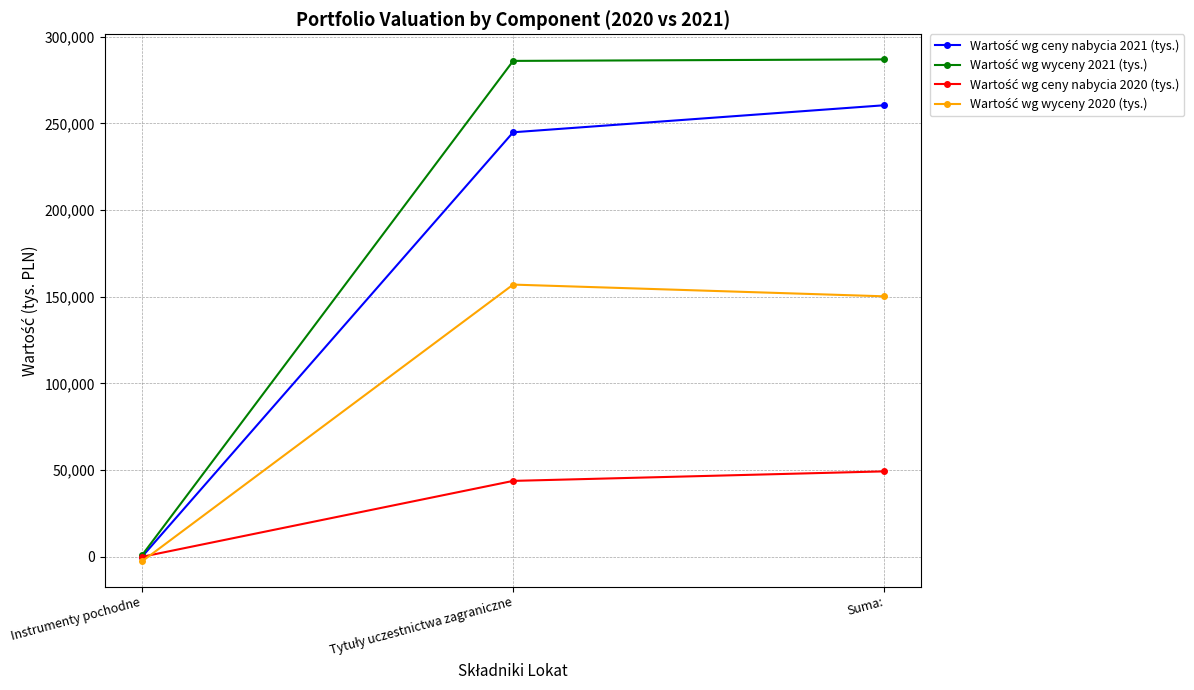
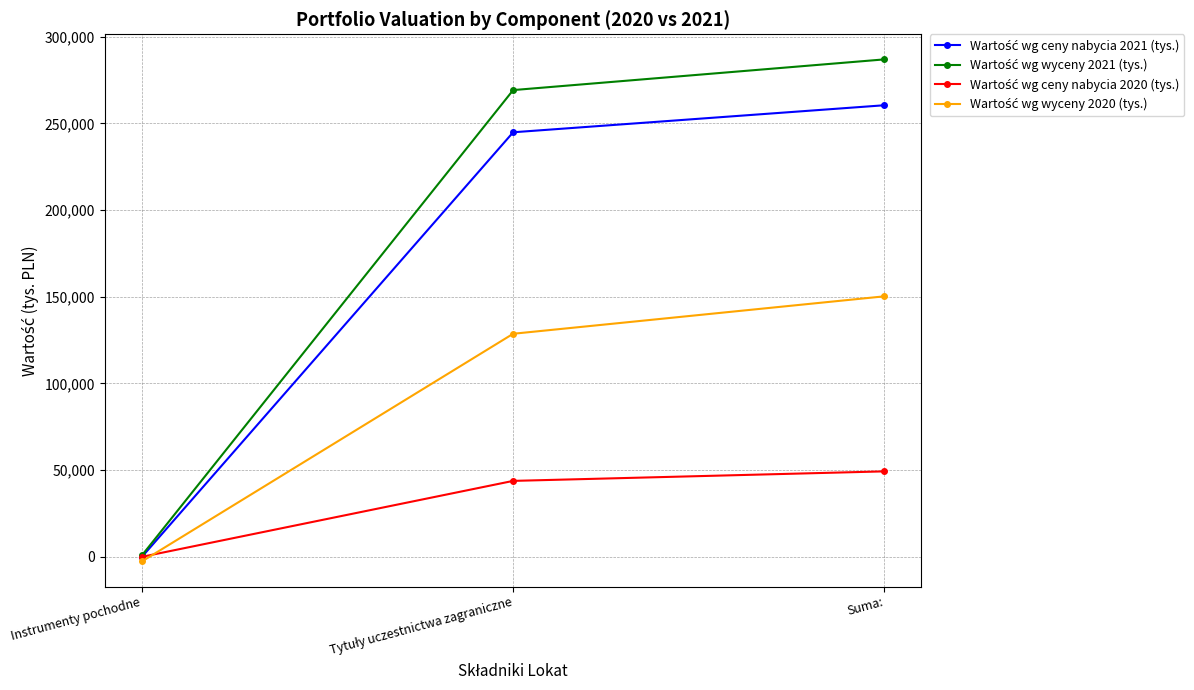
Wartość wg wyceny 2021 (tys.), Tytuły uczestnictwa zagraniczne: 286,000 -> 269,000
Wartość wg wyceny 2020 (tys.), Tytuły uczestnictwa zagraniczne: 157,000 -> 129,000
